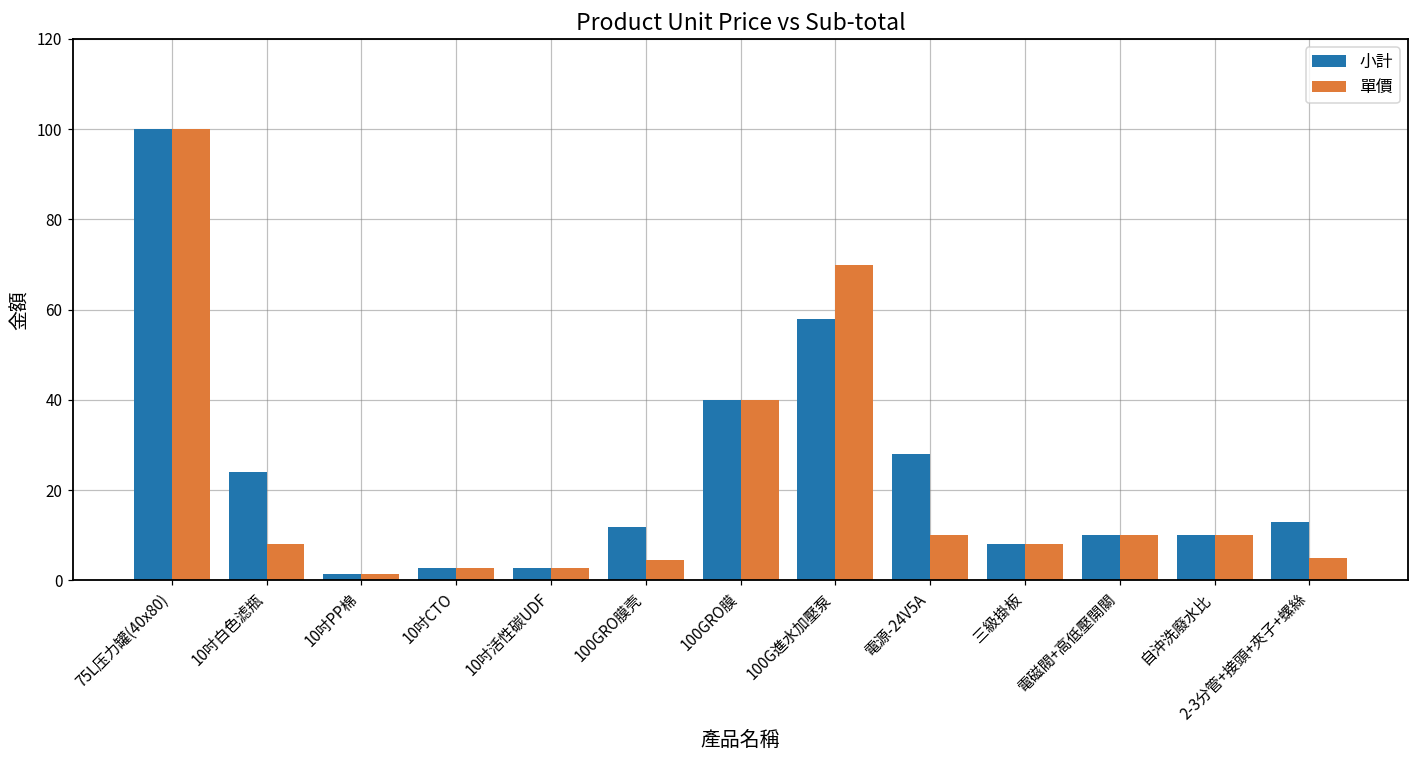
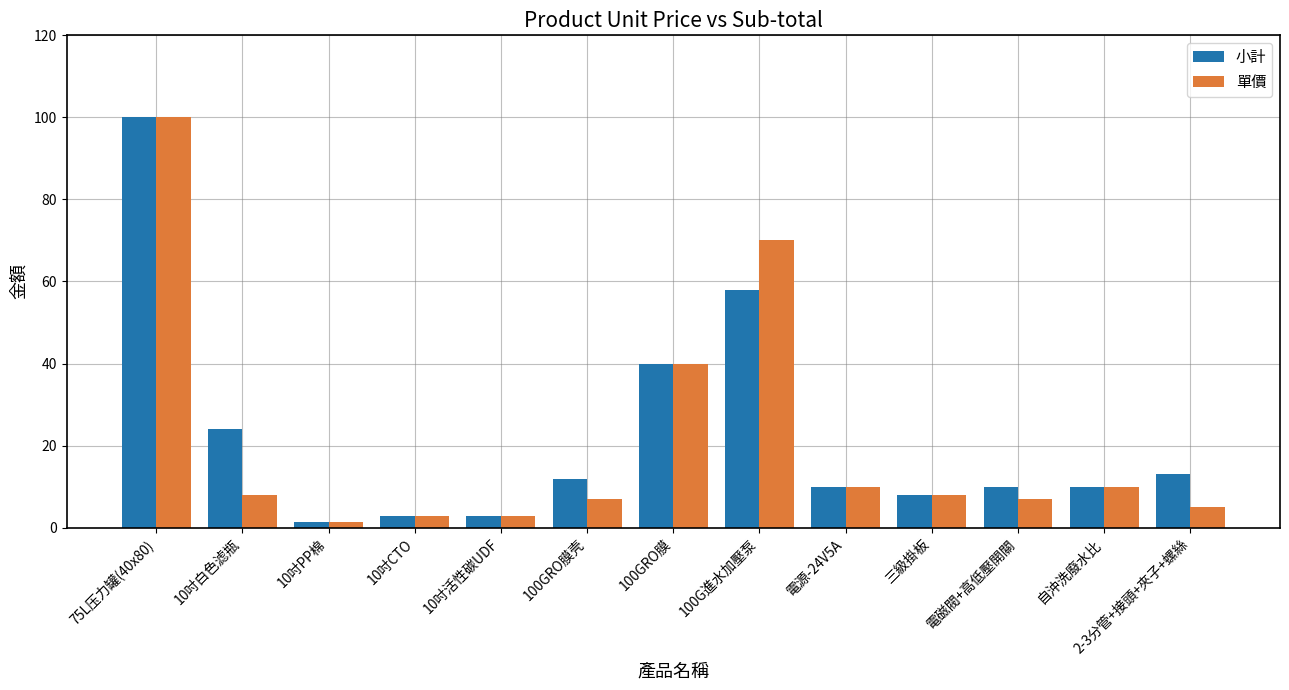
單價, 100GRO膜壳: 5 -> 7
小計, 電源-24V5A: 28 -> 10
單價, 電磁閥+高低壓開關: 10 -> 7
